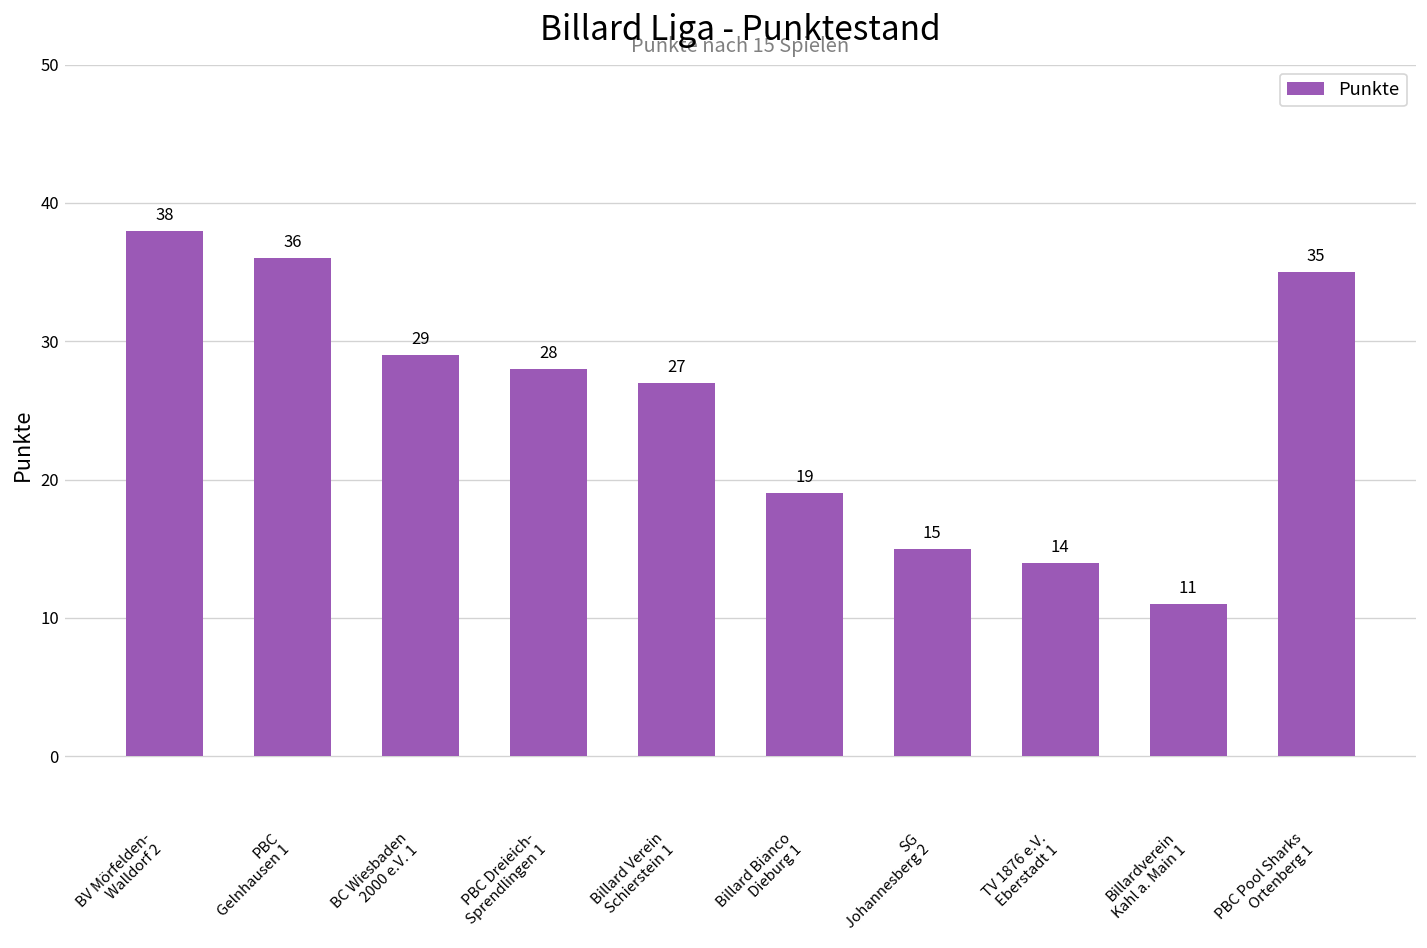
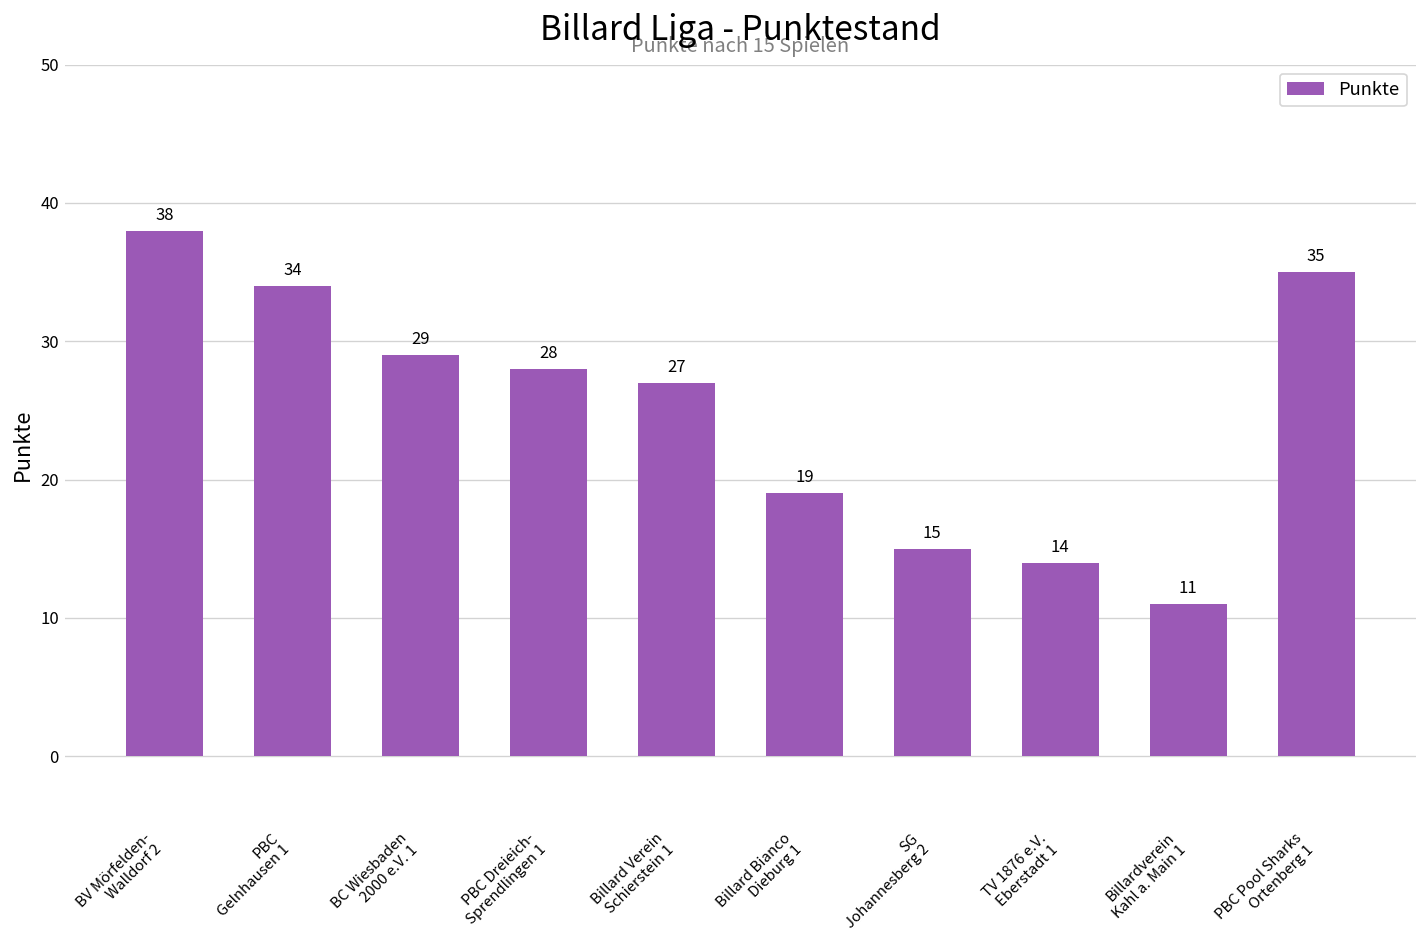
PBC Gelnhausen 1: 36 -> 34
